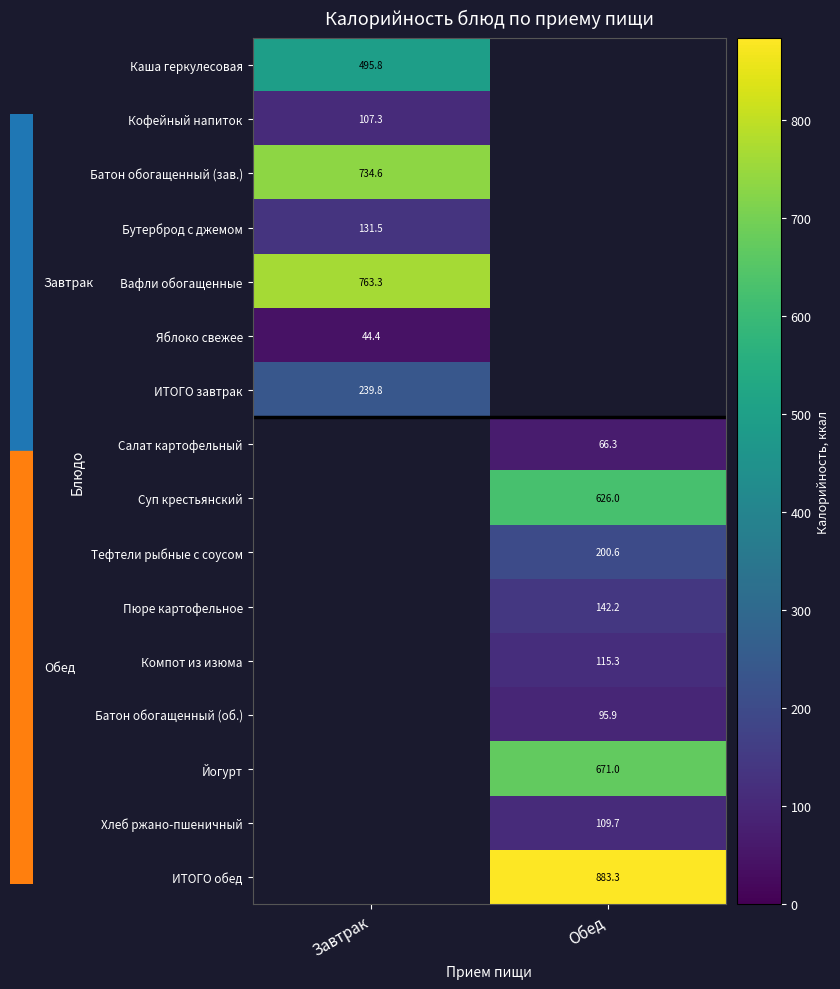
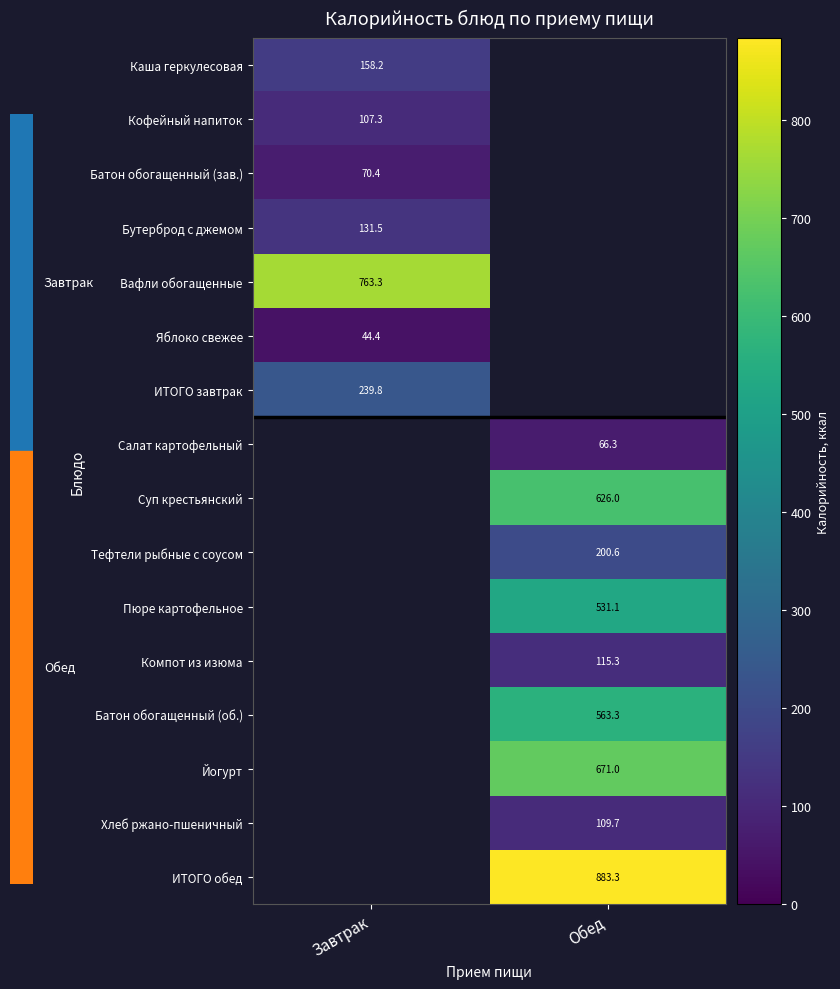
Каша геркулесовая, Завтрак: 495.8 -> 158.2
Батон обогащенный (зав.), Завтрак: 734.6 -> 70.4
Пюре картофельное, Обед: 142.2 -> 531.1
Батон обогащенный (об.), Обед: 95.9 -> 563.3
